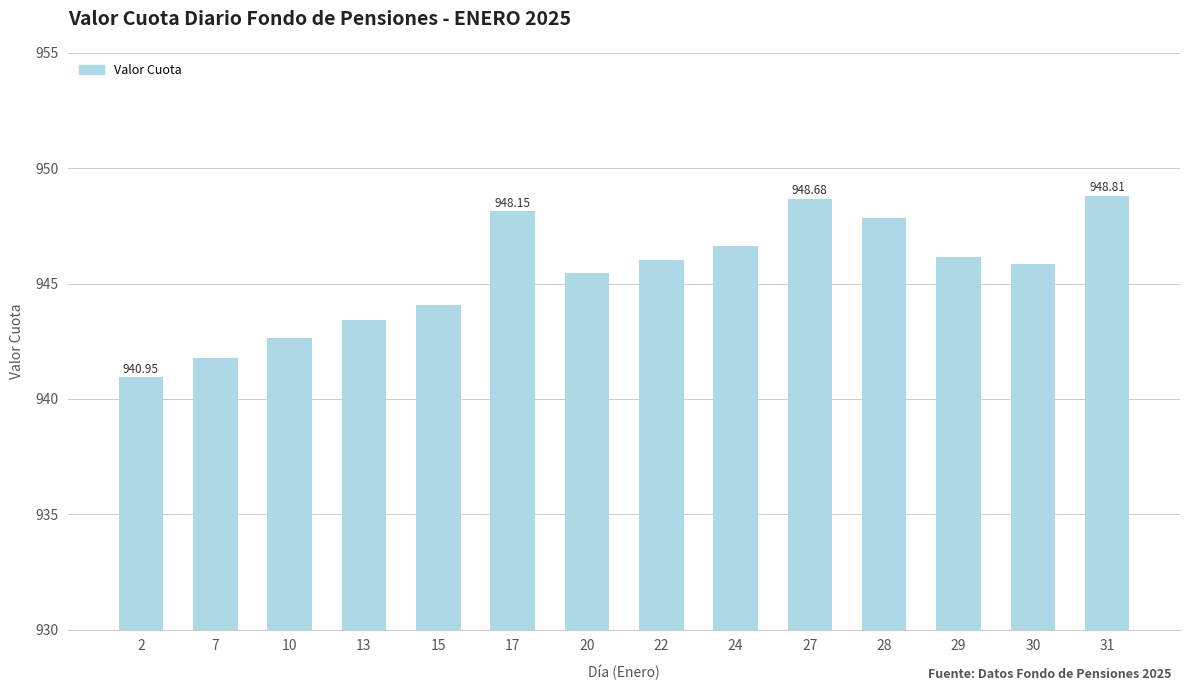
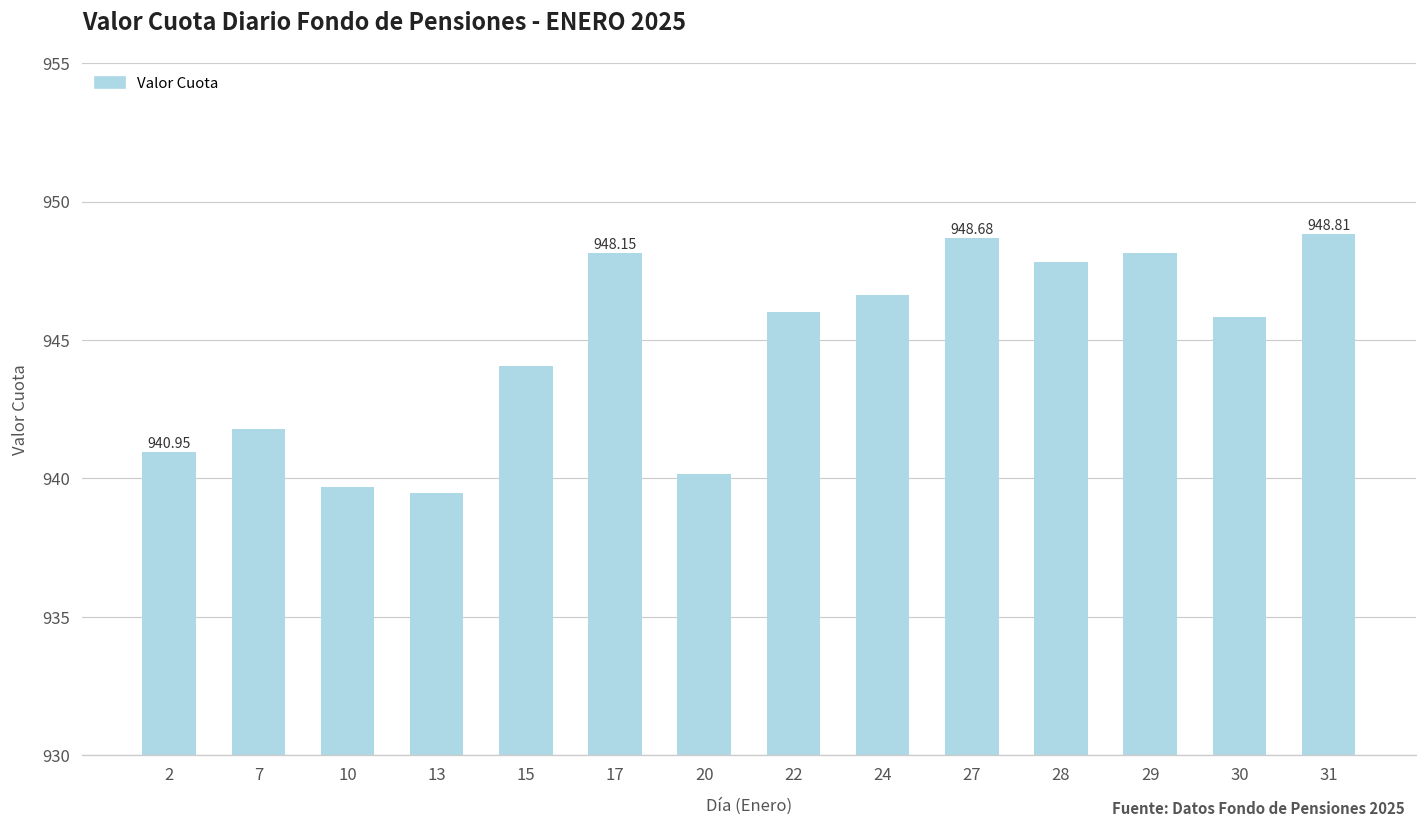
10: 942.7 -> 939.7
13: 943.4 -> 939.5
20: 945.5 -> 940.2
29: 946.2 -> 948.1
